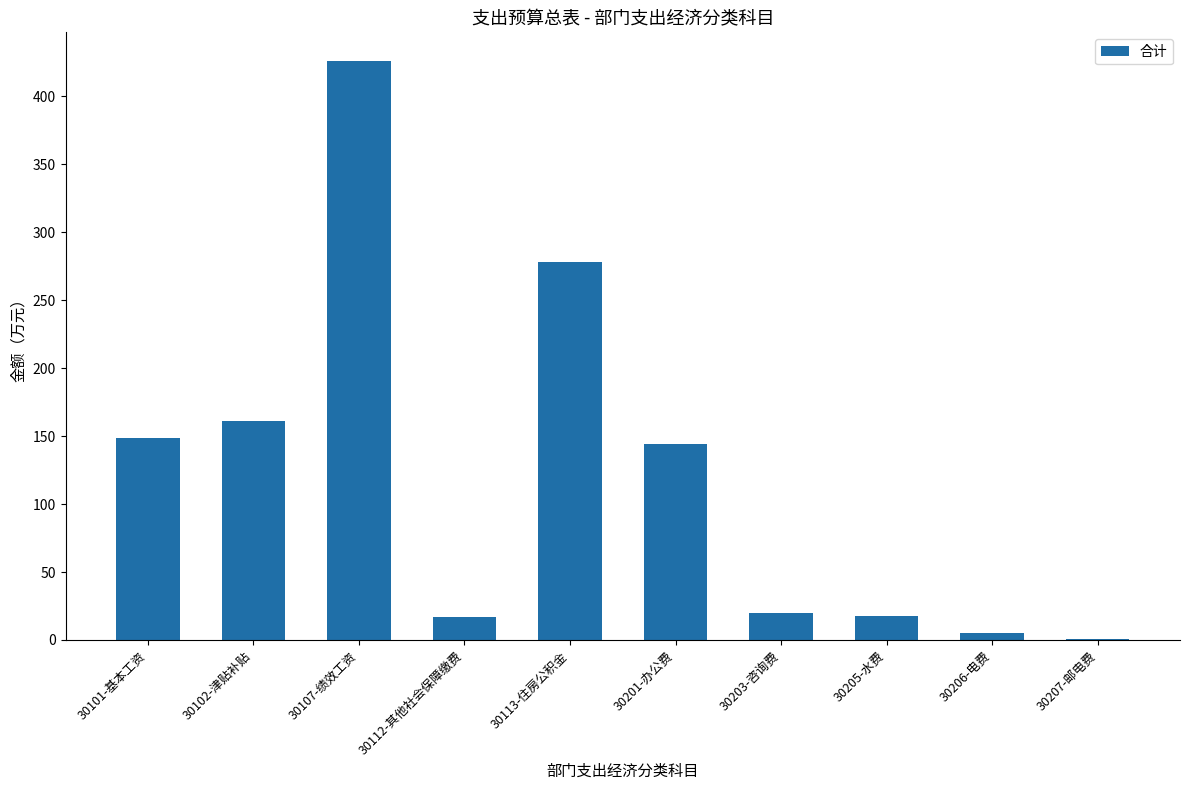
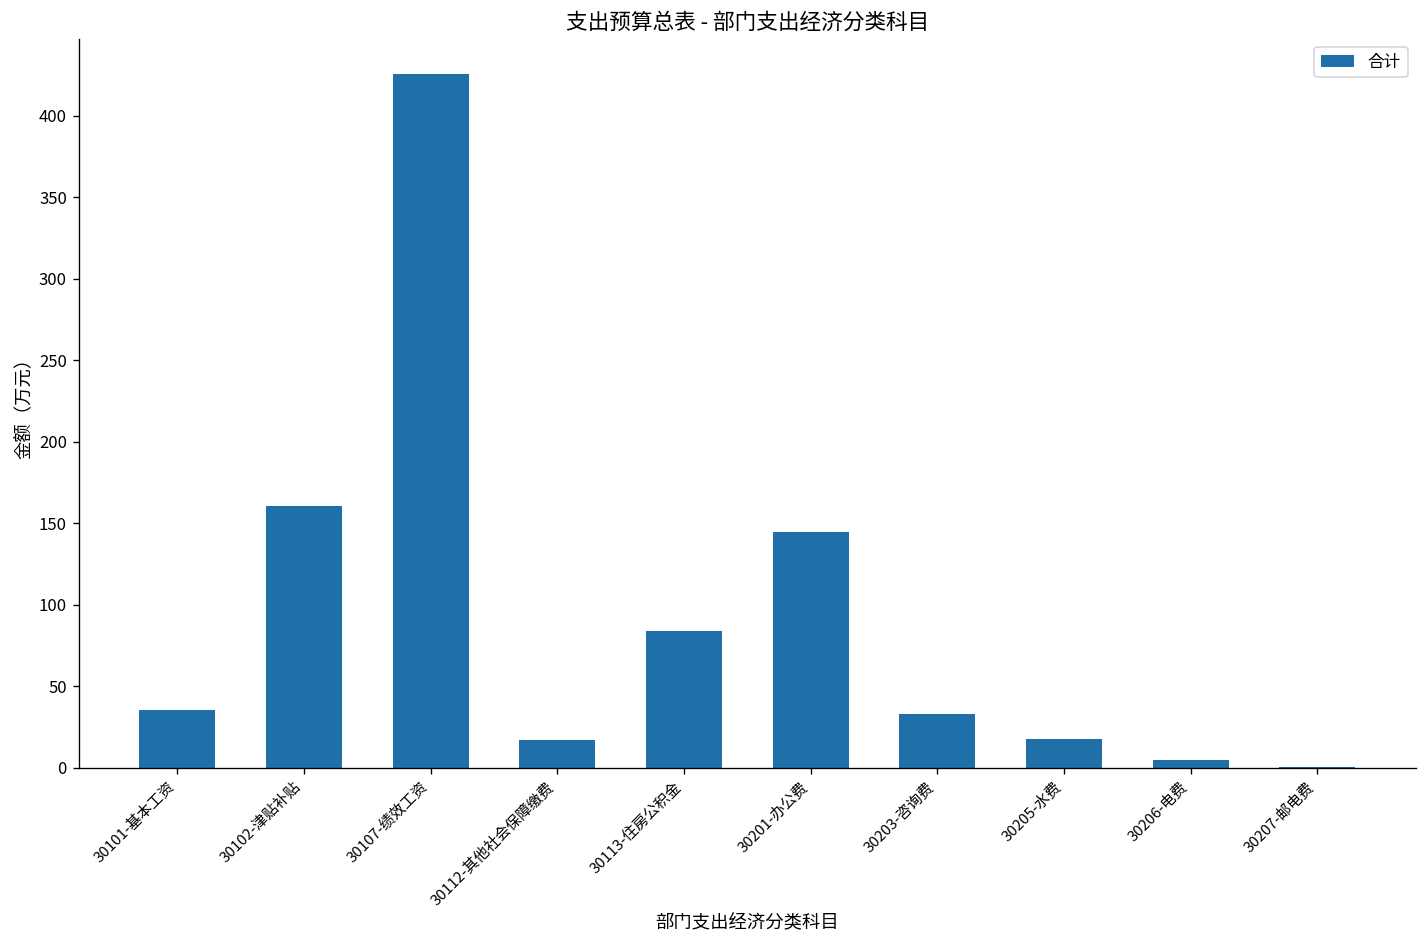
30101-基本工资: 149 -> 36
30113-住房公积金: 278 -> 84
30203-咨询费: 20 -> 33
